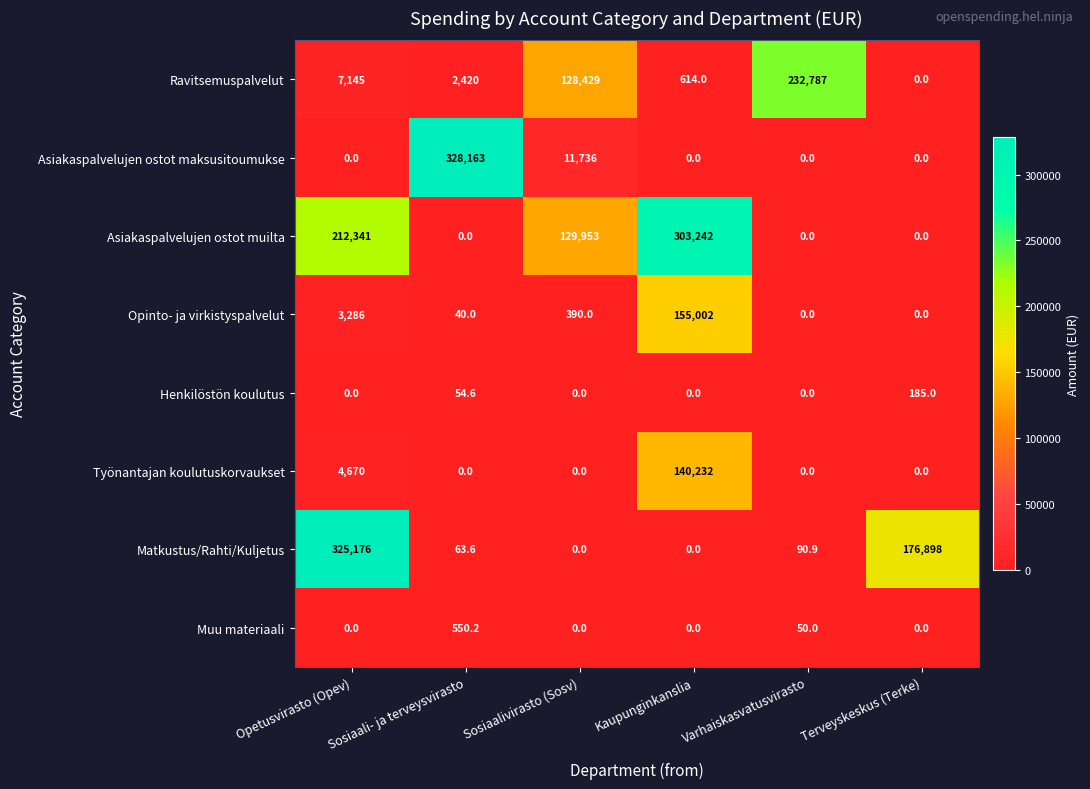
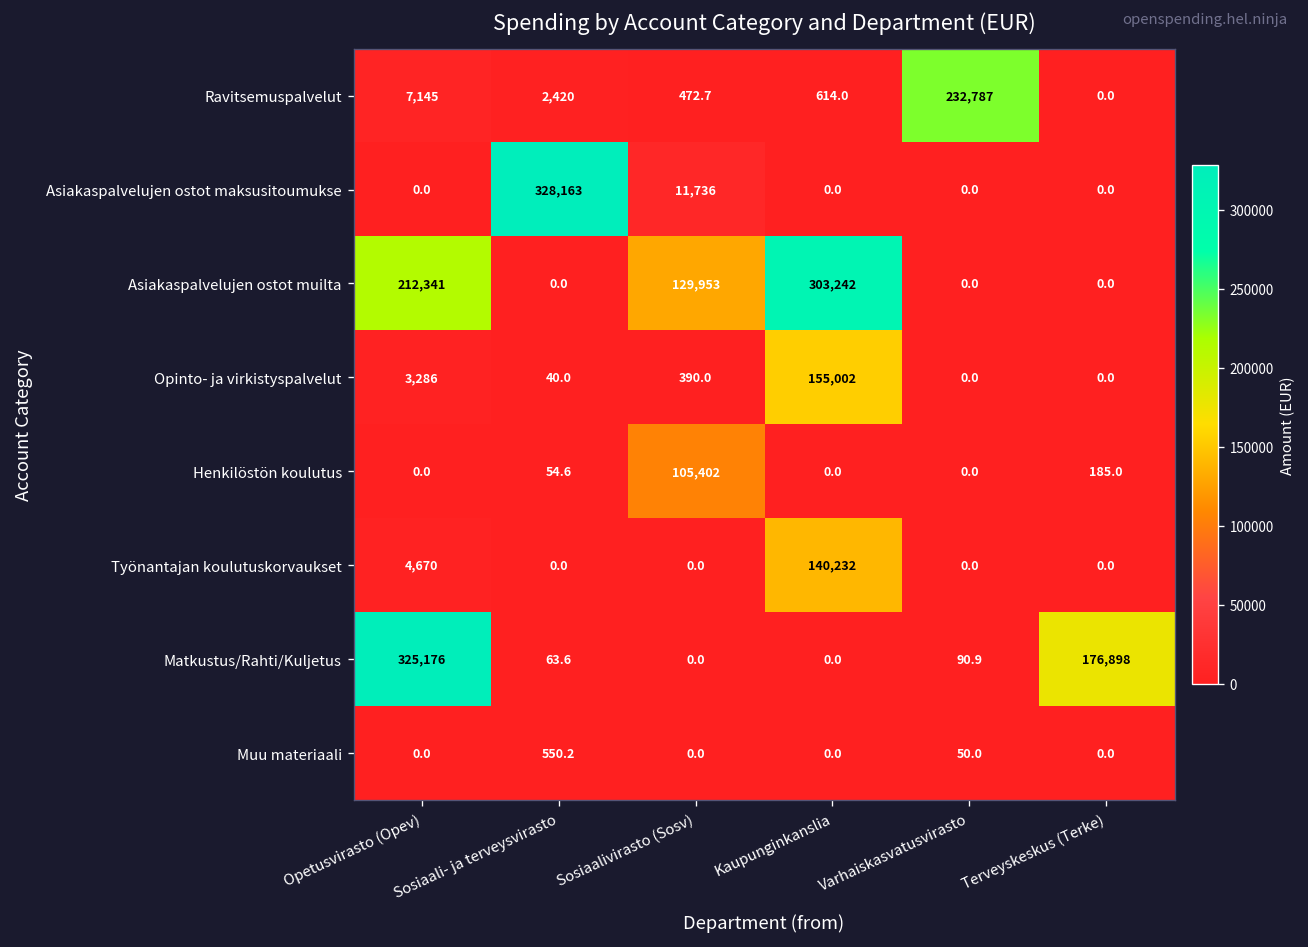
Ravitsemuspalvelut, Sosiaalivirasto (Sosv): 128,429 -> 472.7
Henkilöstön koulutus, Sosiaalivirasto (Sosv): 0.0 -> 105,402
